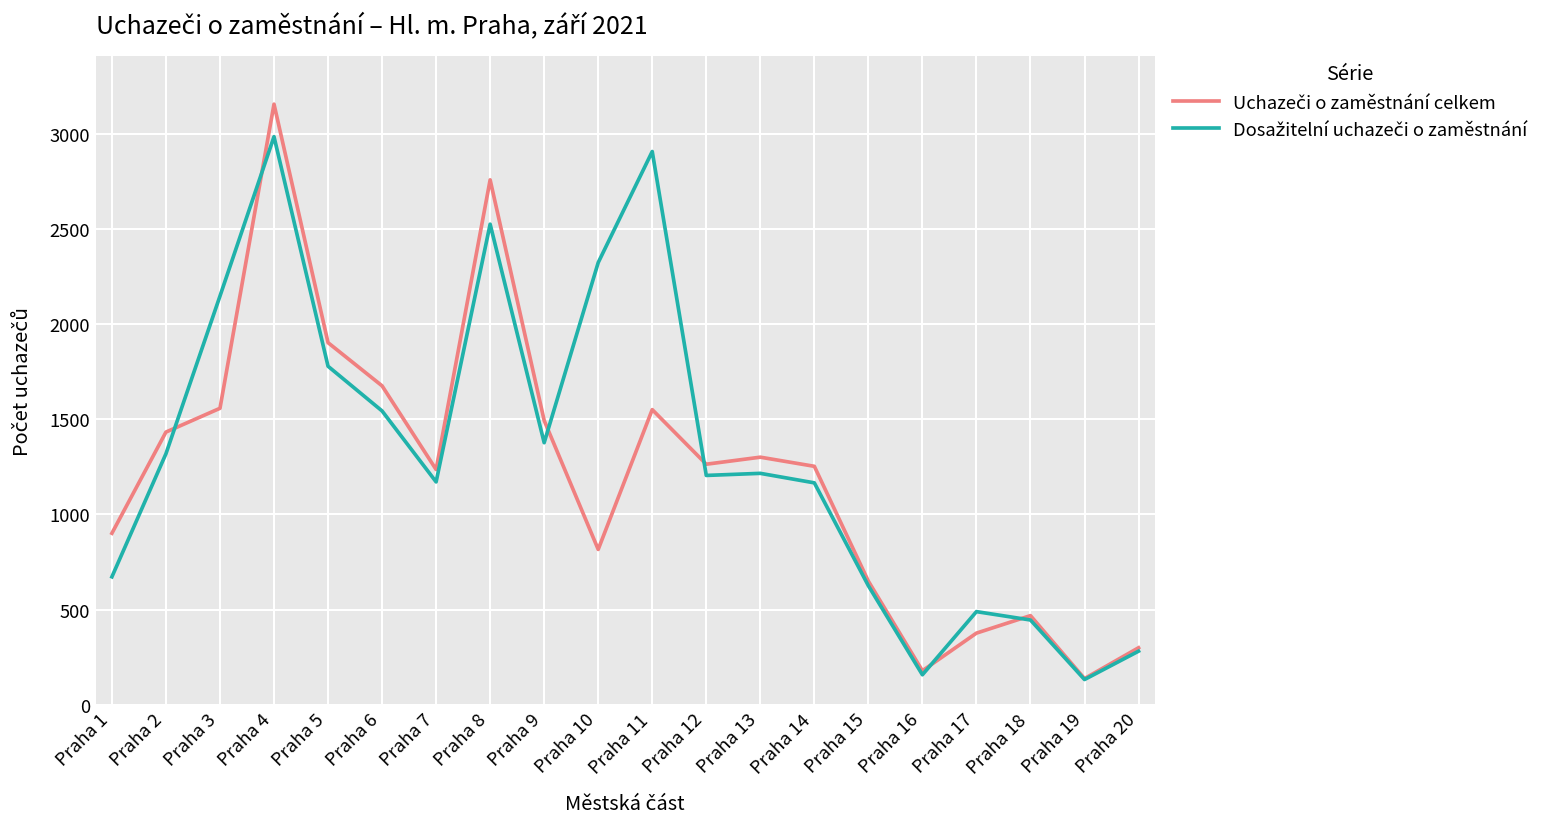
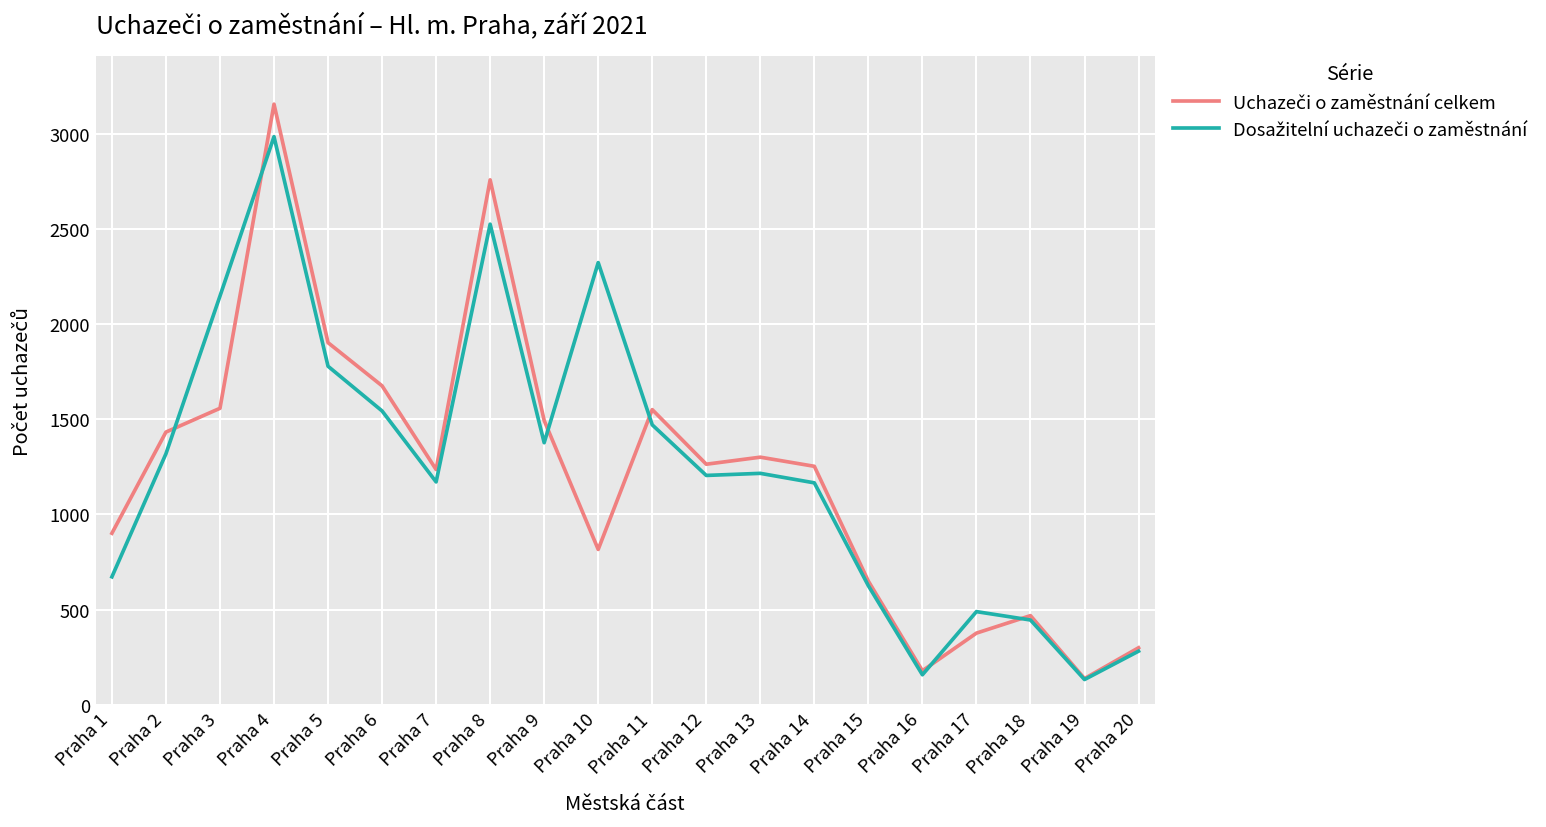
Dosažitelní uchazeči o zaměstnání, Praha 11: 2910 -> 1470
